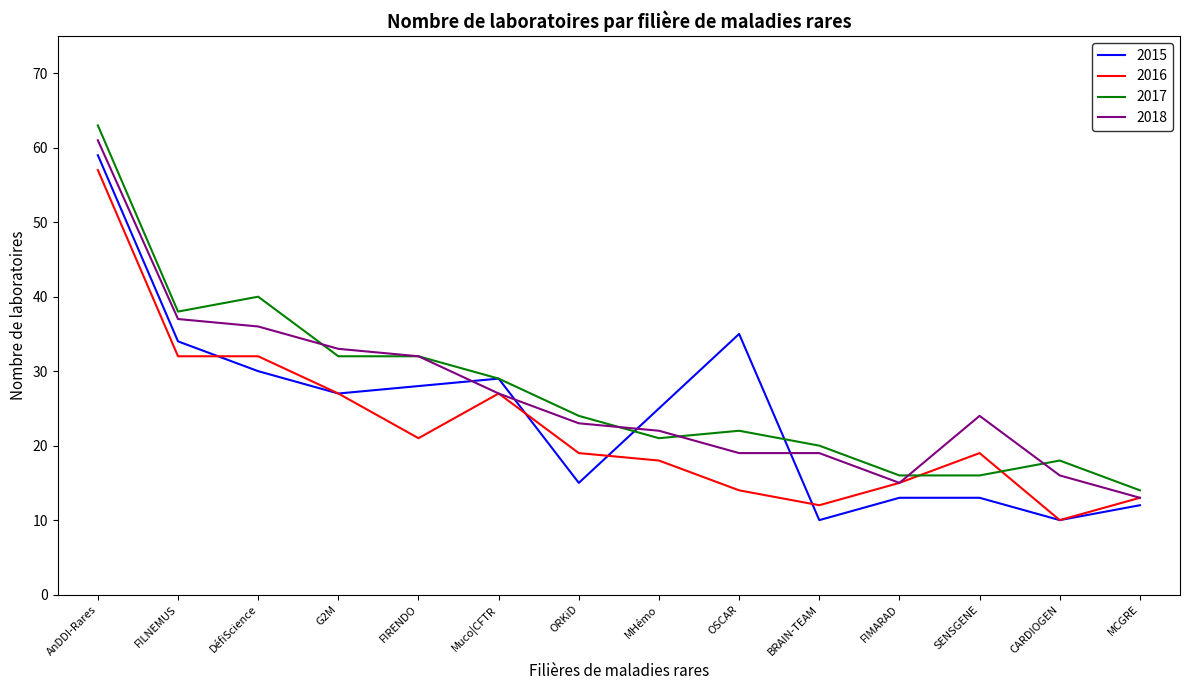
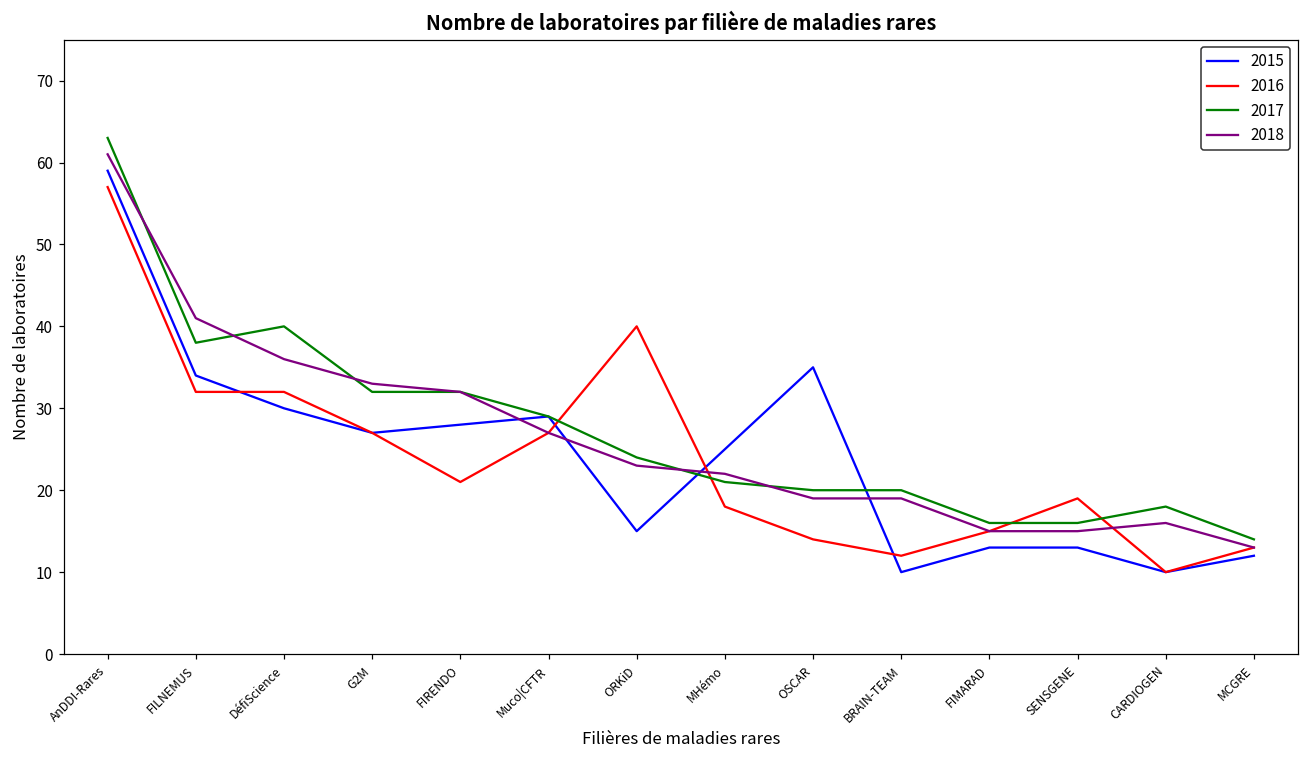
2018, FILNEMUS: 37 -> 41
2016, ORKiD: 19 -> 40
2017, OSCAR: 22 -> 20
2018, SENSGENE: 24 -> 15
